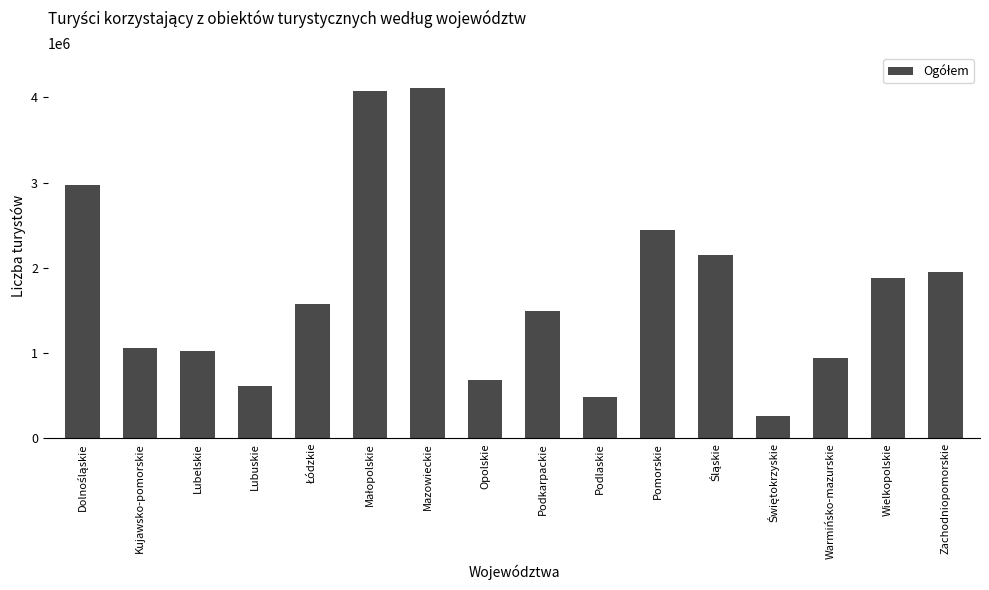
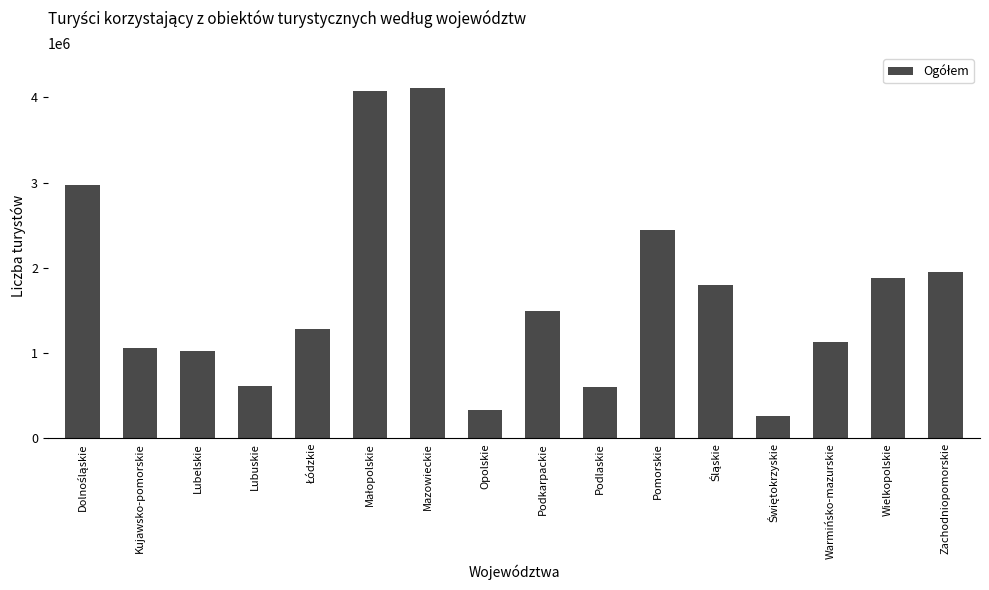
Łódzkie: 1600000 -> 1300000
Opolskie: 700000 -> 300000
Podlaskie: 500000 -> 600000
Śląskie: 2100000 -> 1800000
Warmińsko-mazurskie: 900000 -> 1100000
